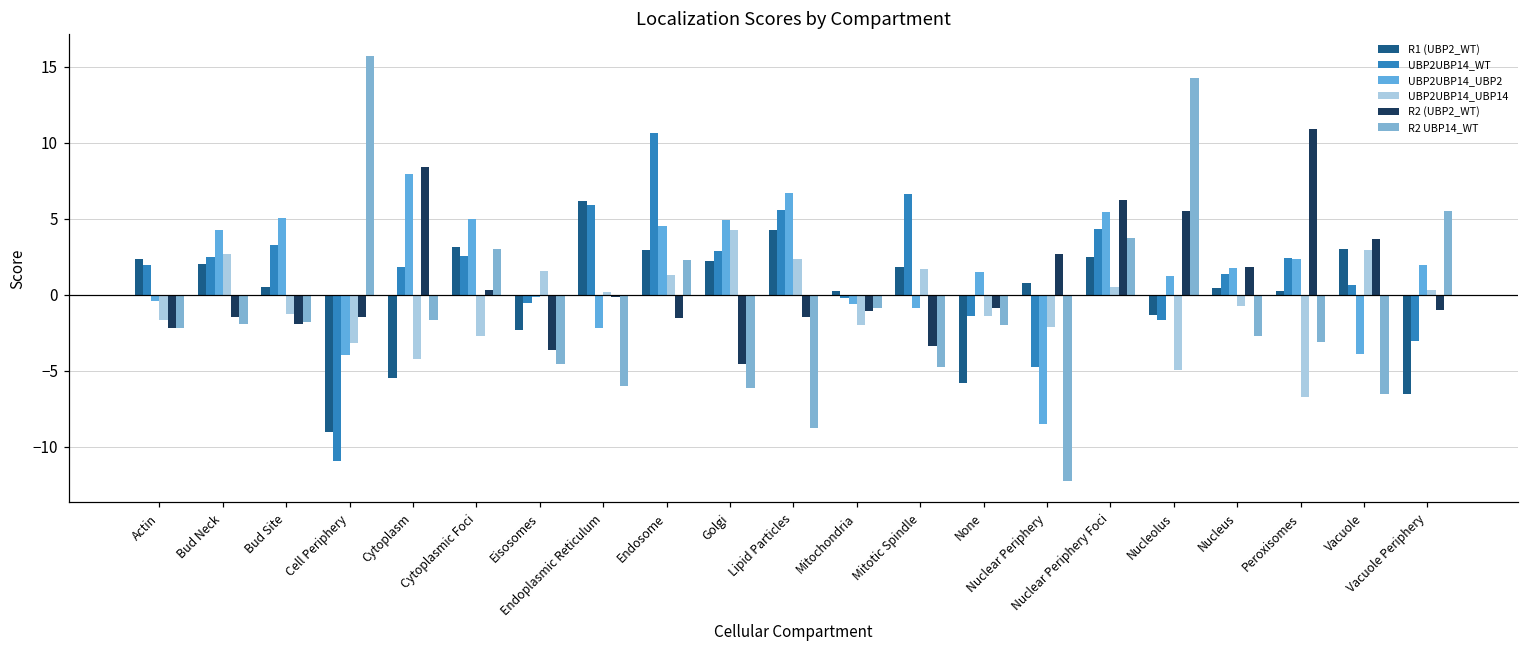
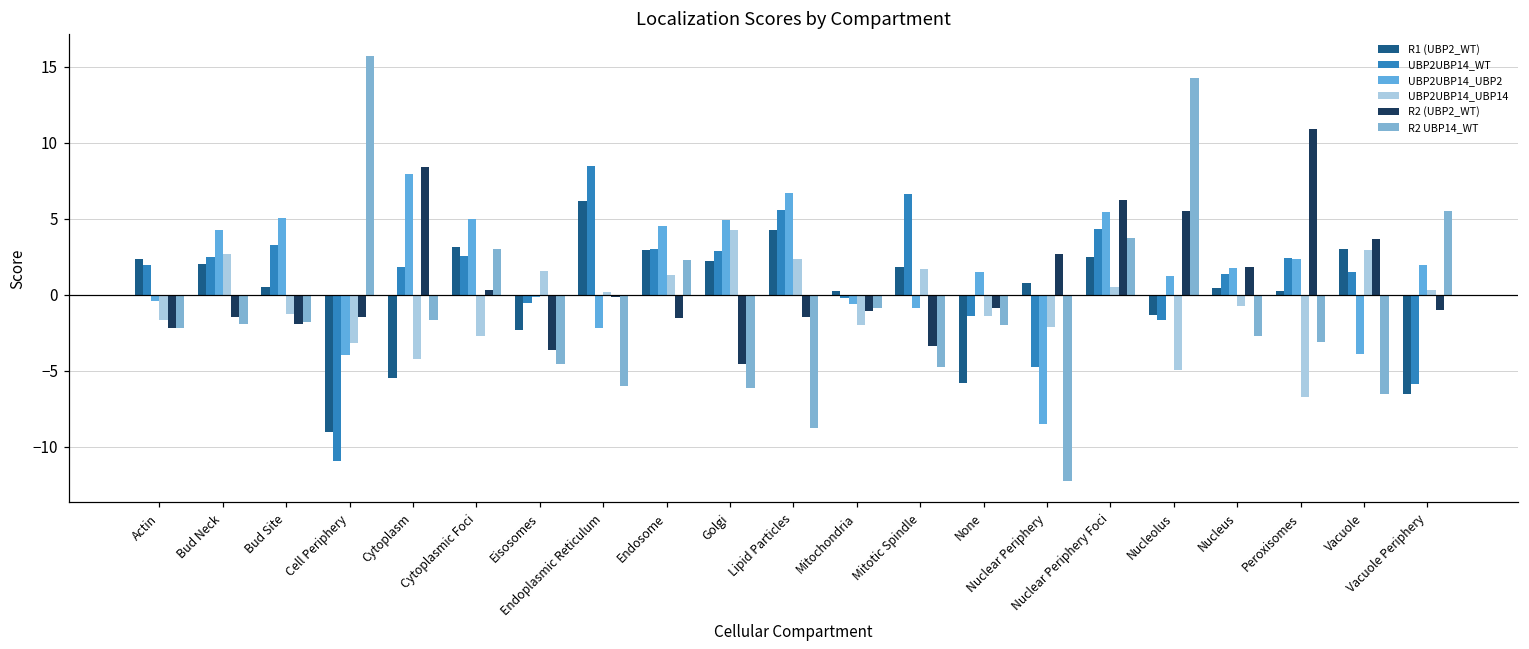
UBP2UBP14_WT, Endoplasmic Reticulum: 5.9 -> 8.5
UBP2UBP14_WT, Endosome: 10.6 -> 3.0
UBP2UBP14_WT, Vacuole: 0.6 -> 1.5
UBP2UBP14_WT, Vacuole Periphery: -3.0 -> -5.9
